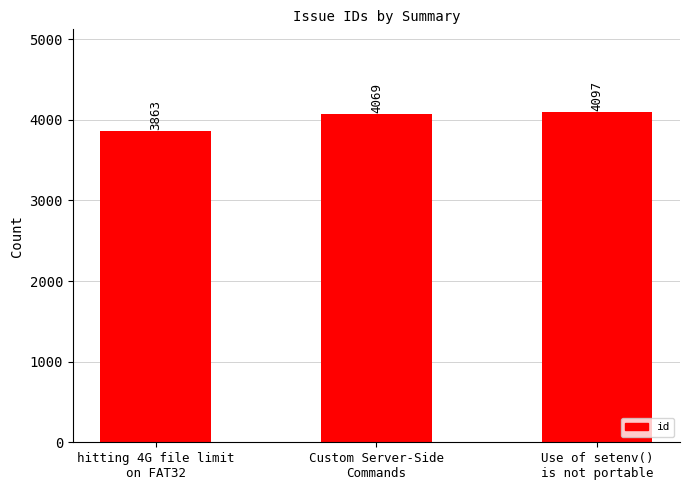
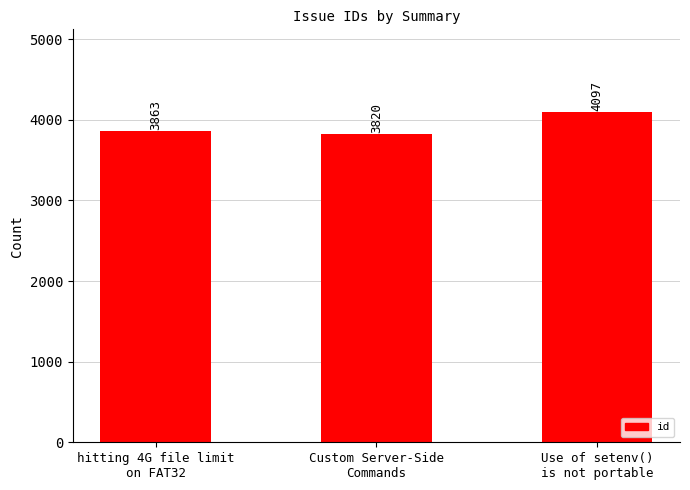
Custom Server-Side Commands: 4069 -> 3820
